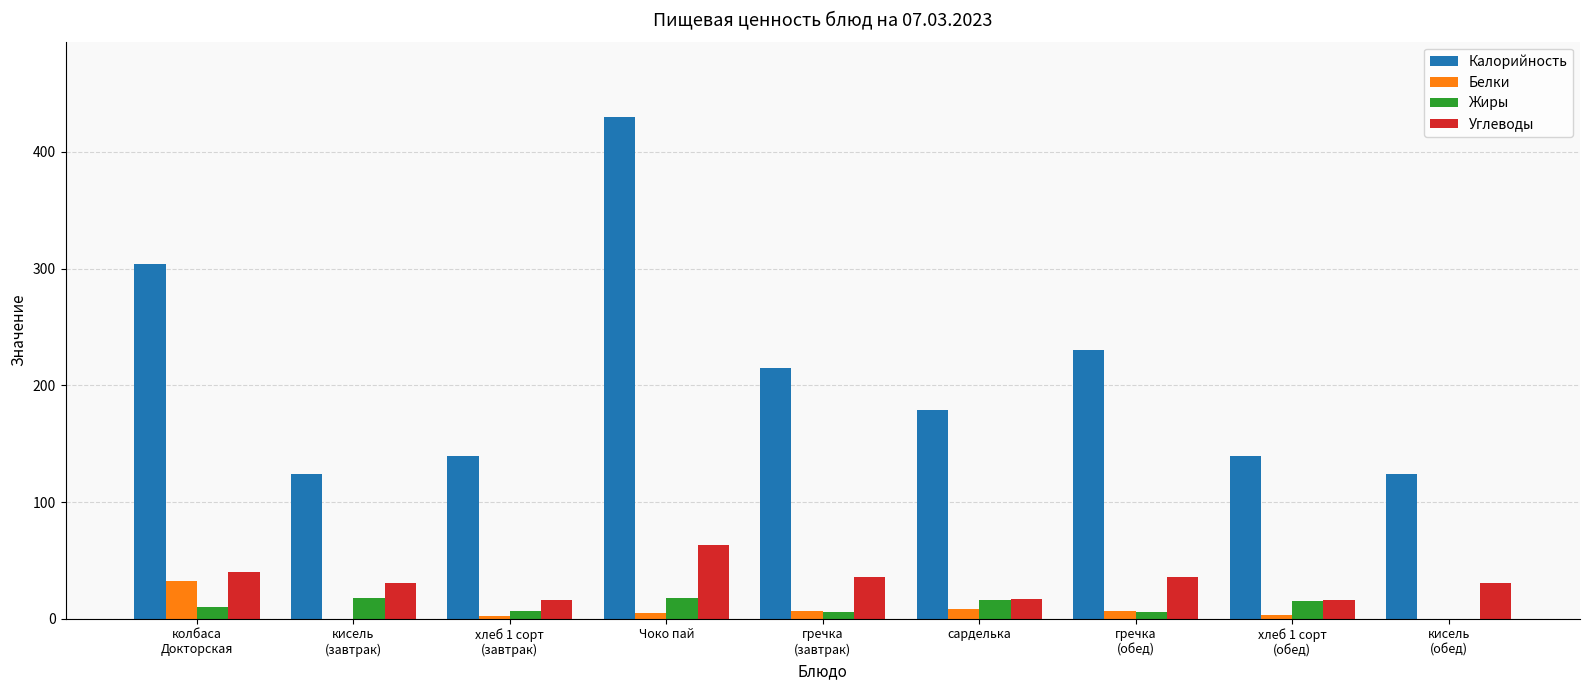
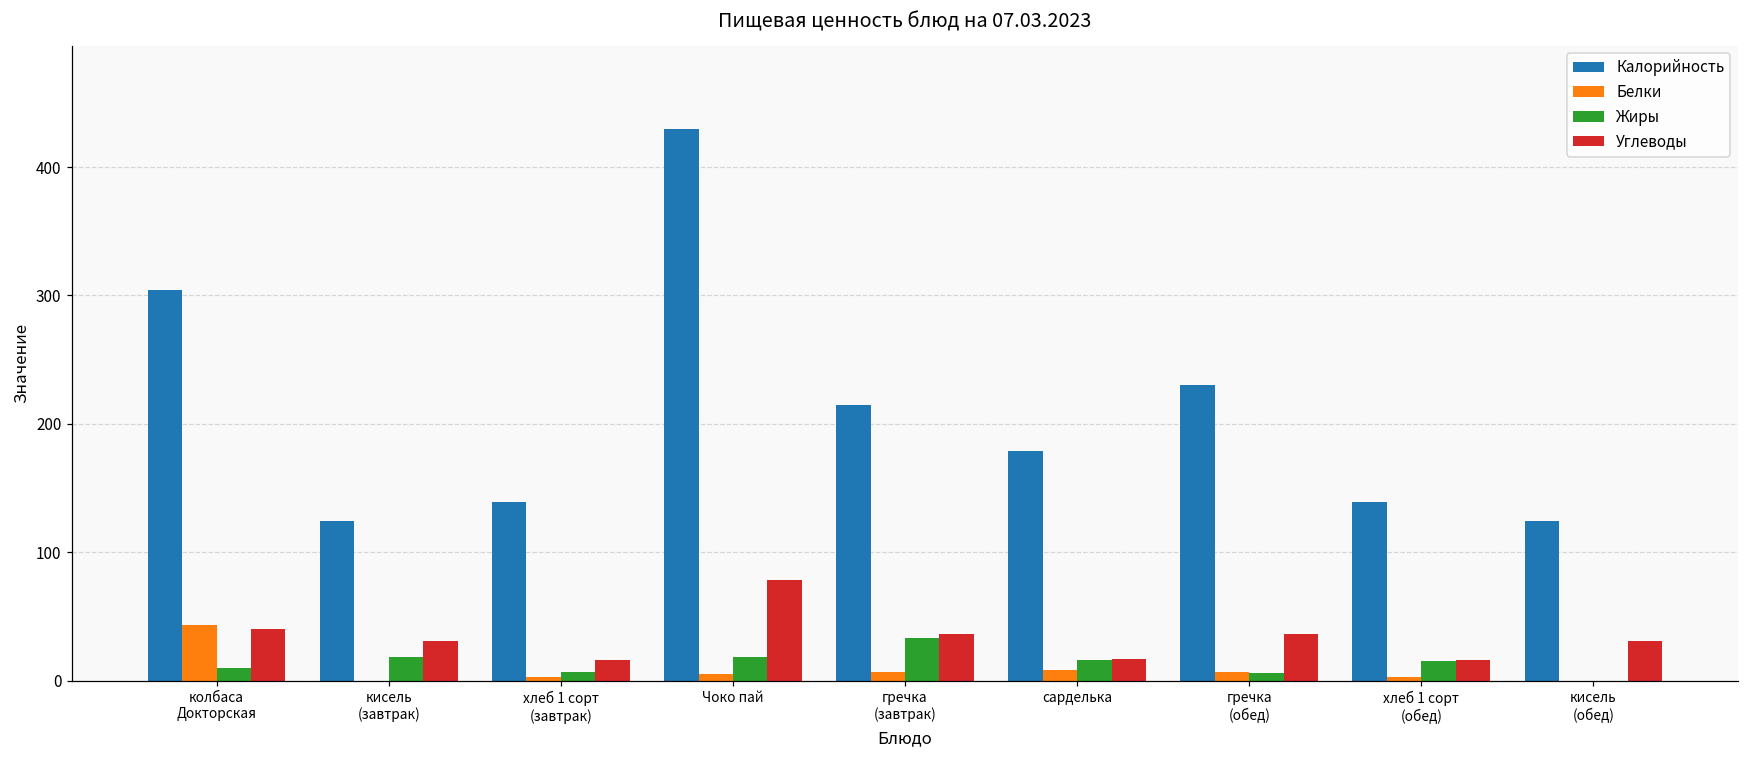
Белки, колбаса Докторская: 32 -> 43
Углеводы, Чоко пай: 63 -> 78
Жиры, гречка (завтрак): 6 -> 33
